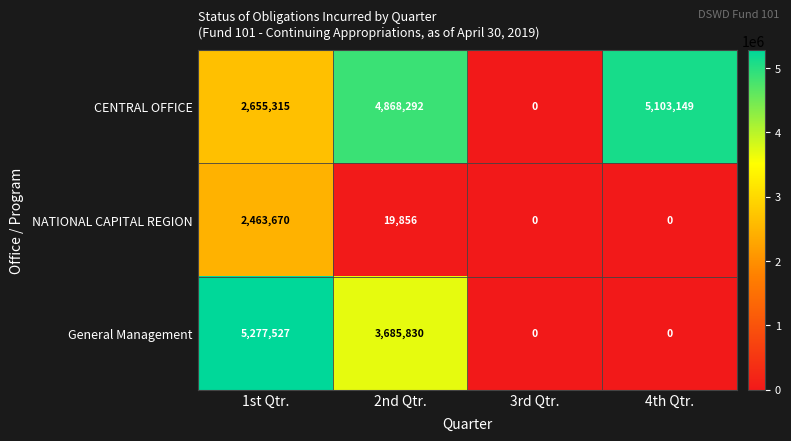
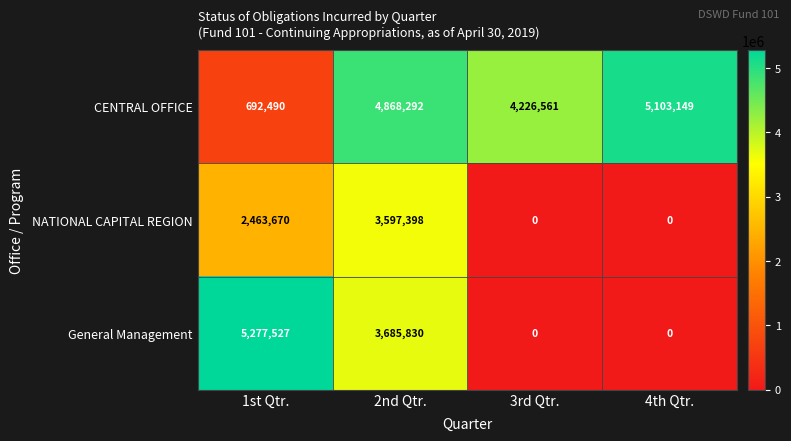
CENTRAL OFFICE, 1st Qtr.: 2,655,315 -> 692,490
CENTRAL OFFICE, 3rd Qtr.: 0 -> 4,226,561
NATIONAL CAPITAL REGION, 2nd Qtr.: 19,856 -> 3,597,398
